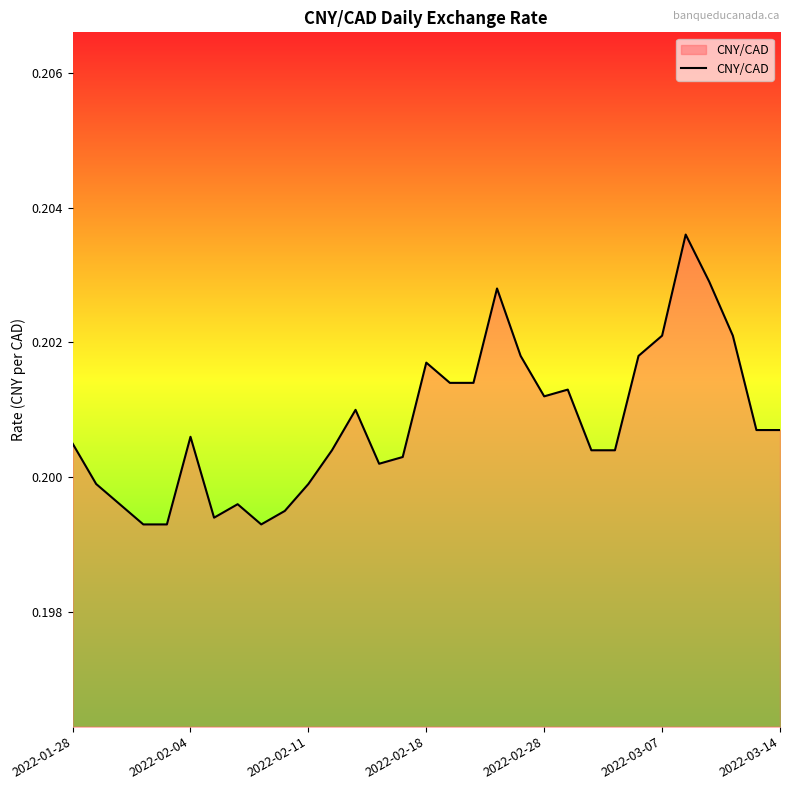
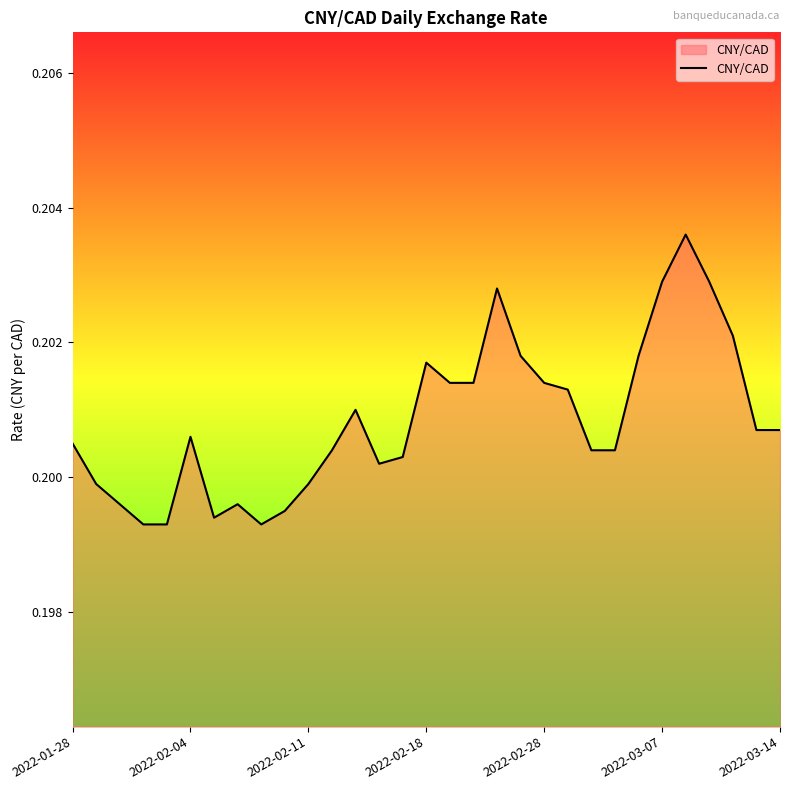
2022-02-28: 0.2012 -> 0.2014
2022-03-07: 0.2021 -> 0.2029
